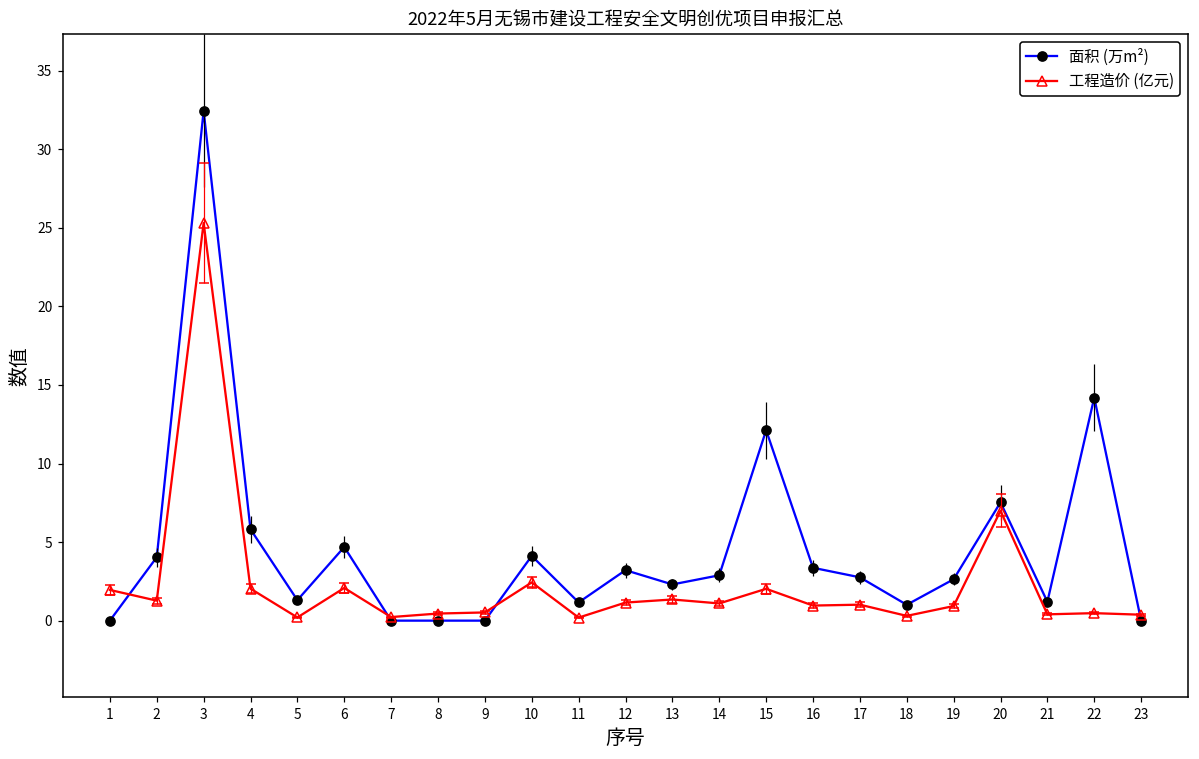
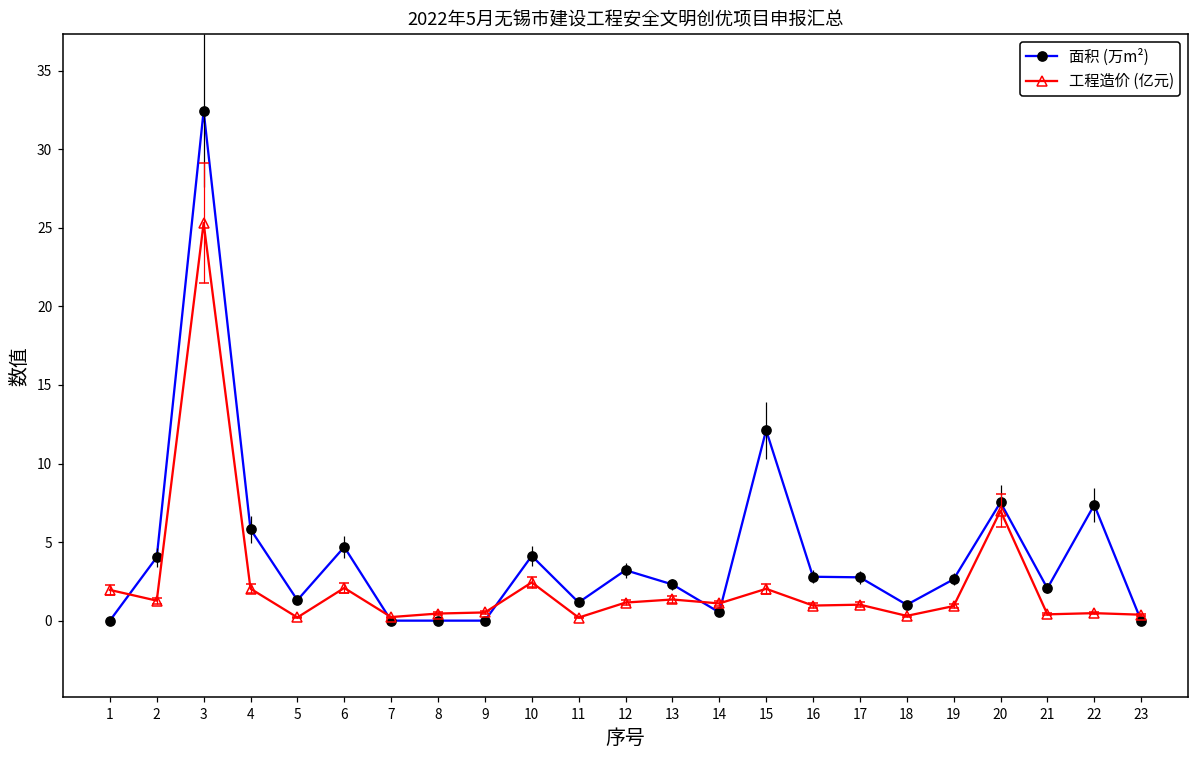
面积 (万m²), 14: 2.9 -> 0.5
面积 (万m²), 16: 3.4 -> 2.8
面积 (万m²), 21: 1.2 -> 2.1
面积 (万m²), 22: 14.2 -> 7.4
